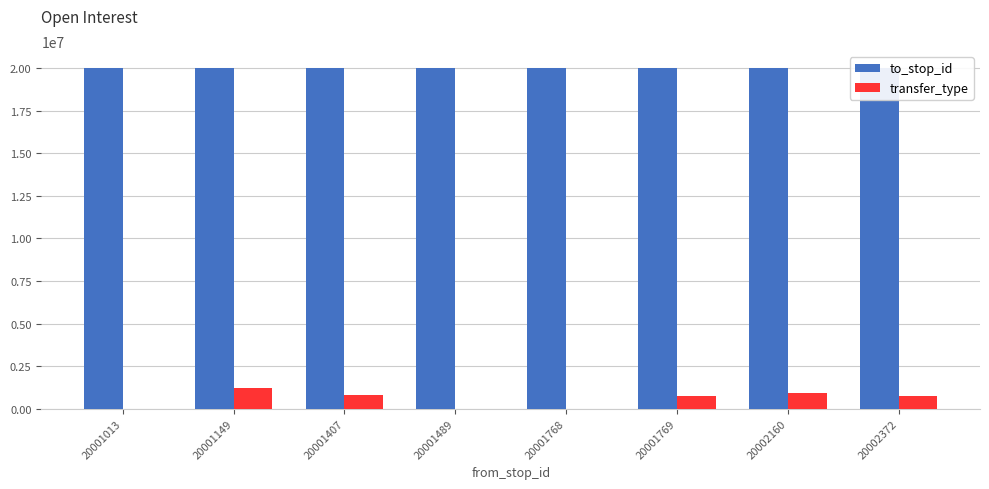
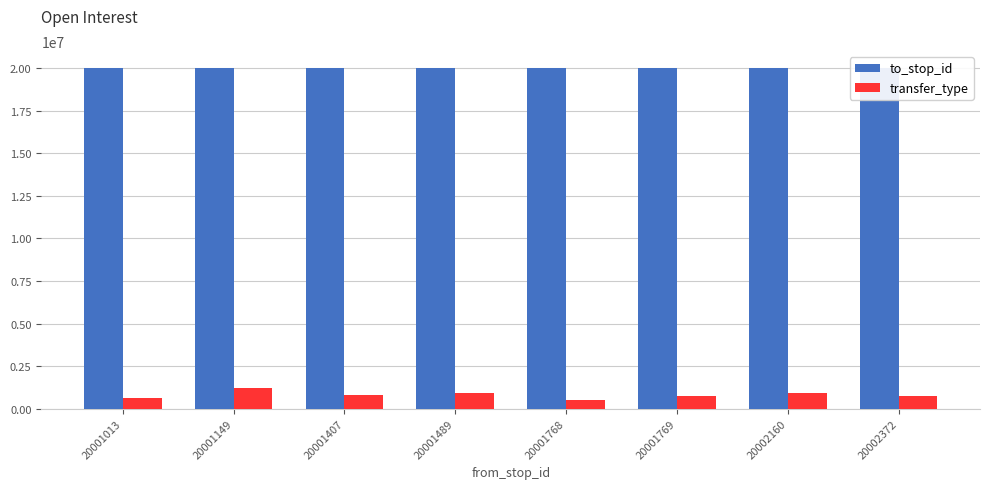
transfer_type, 20001013: 0 -> 600000
transfer_type, 20001489: 0 -> 900000
transfer_type, 20001768: 0 -> 500000
